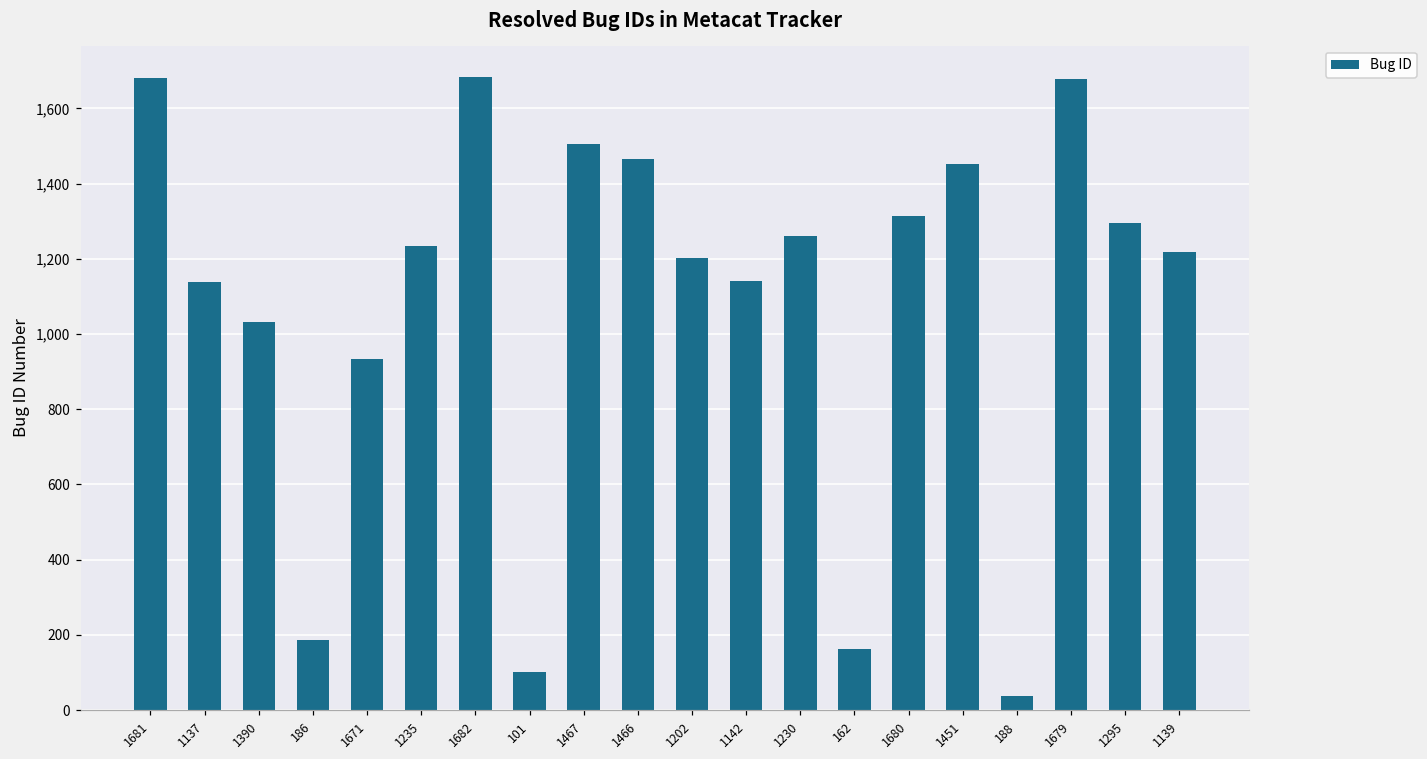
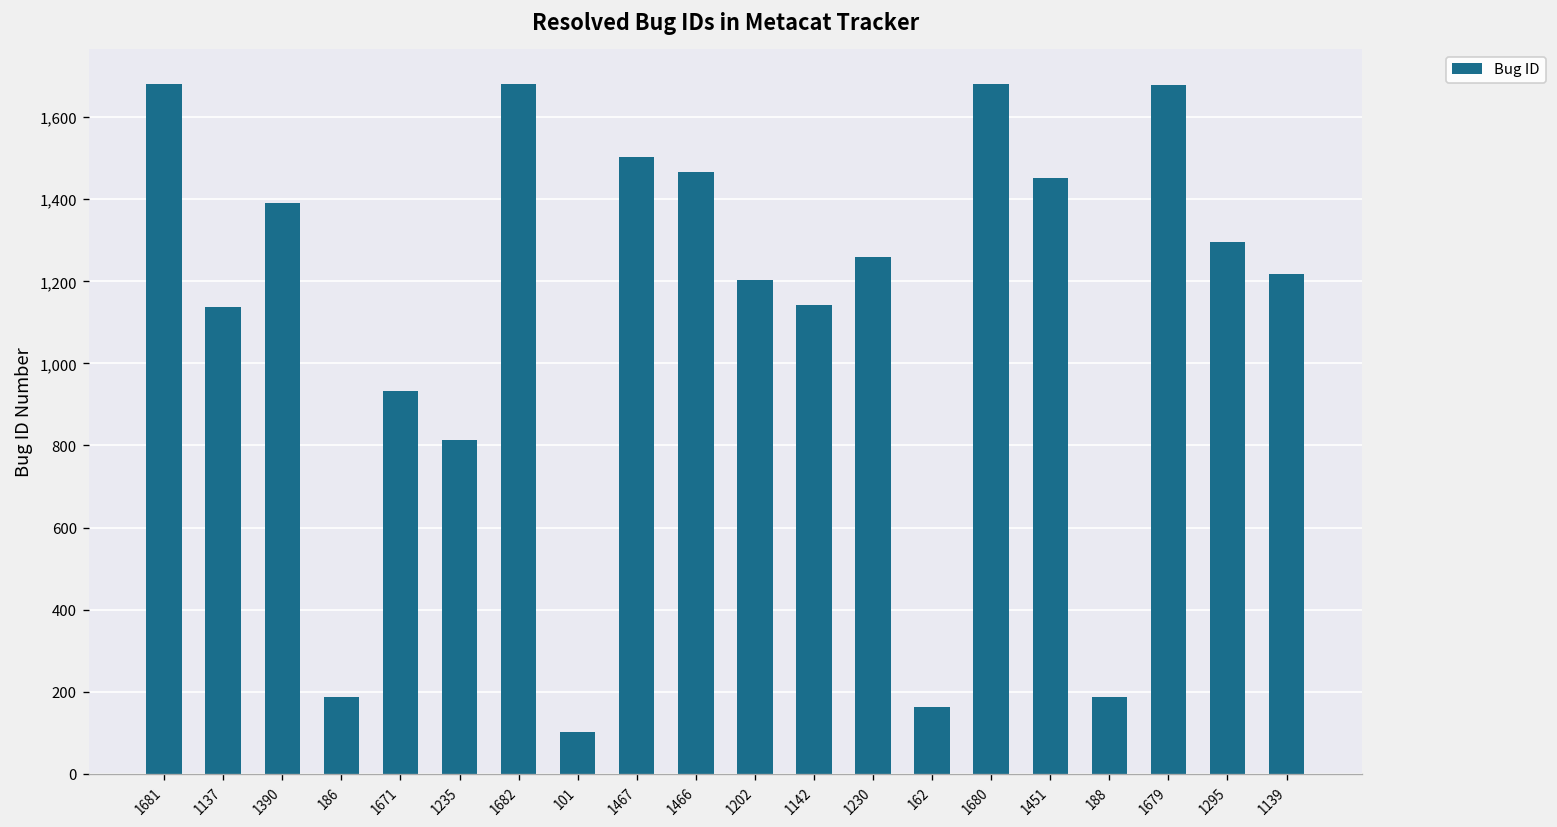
1390: 1,030 -> 1,390
1235: 1,240 -> 810
1680: 1,310 -> 1,680
188: 40 -> 190
